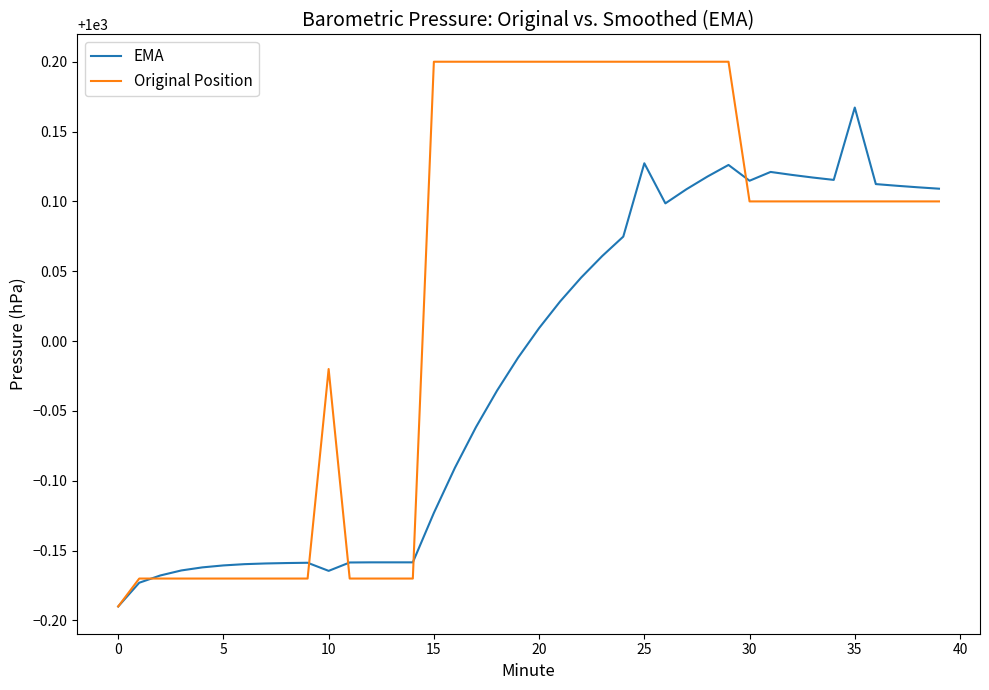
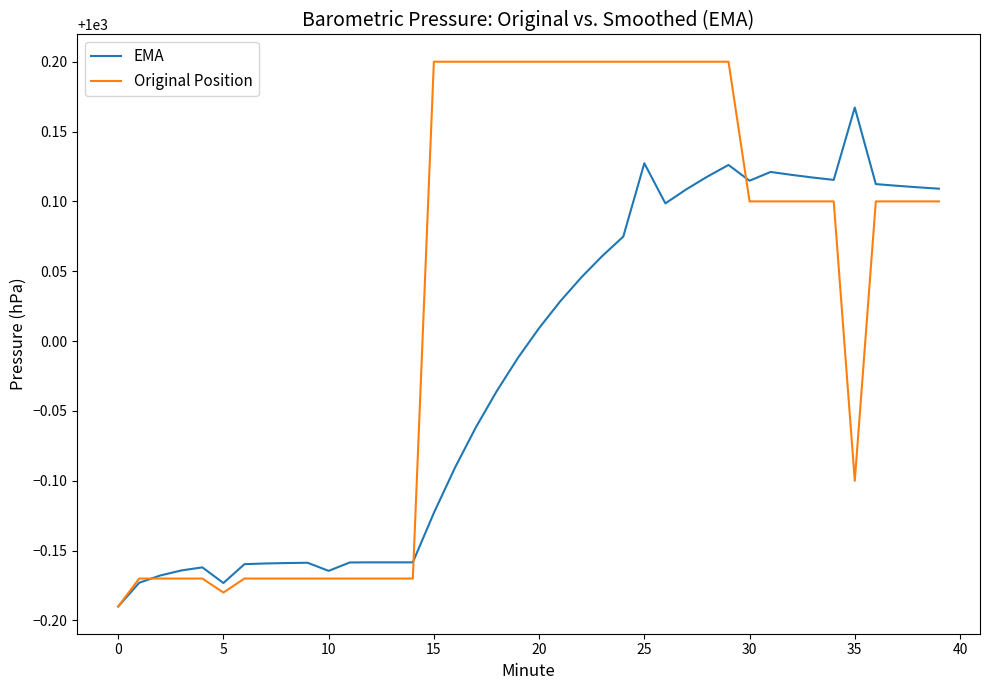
EMA, 5: 999.839 -> 999.827
Original Position, 5: 999.83 -> 999.82
Original Position, 10: 999.98 -> 999.83
Original Position, 35: 1000.1 -> 999.9
